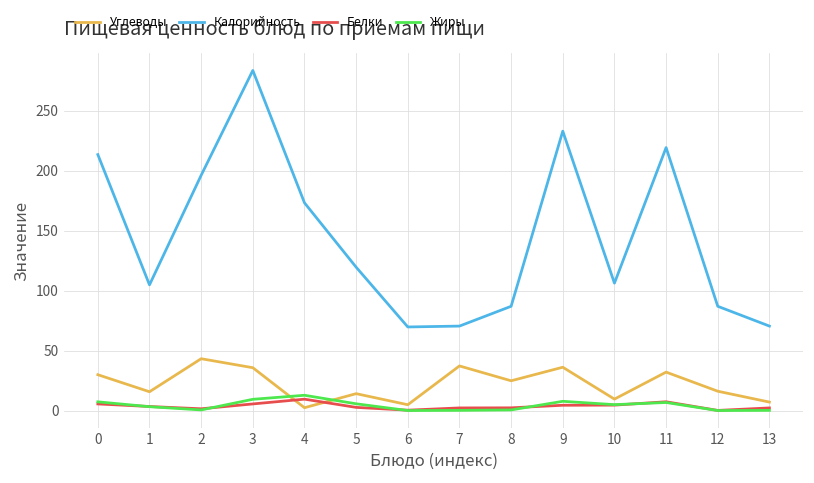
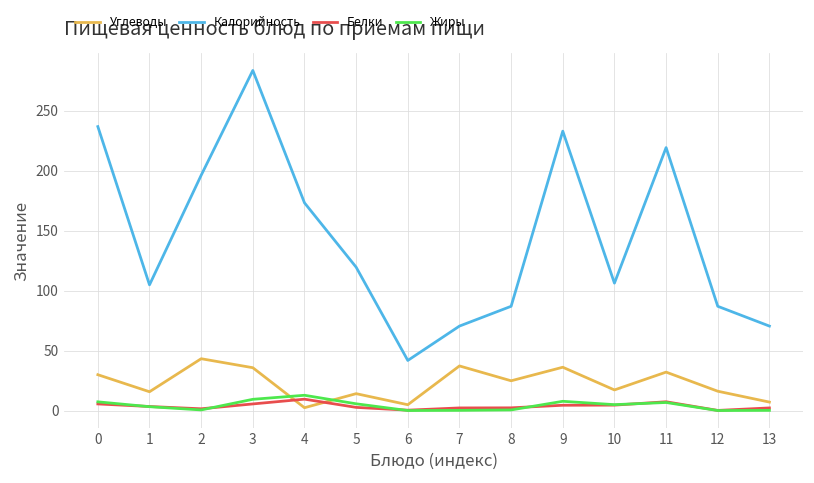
Калорийность, 0: 213 -> 237
Калорийность, 6: 70 -> 42
Углеводы, 10: 10 -> 17
